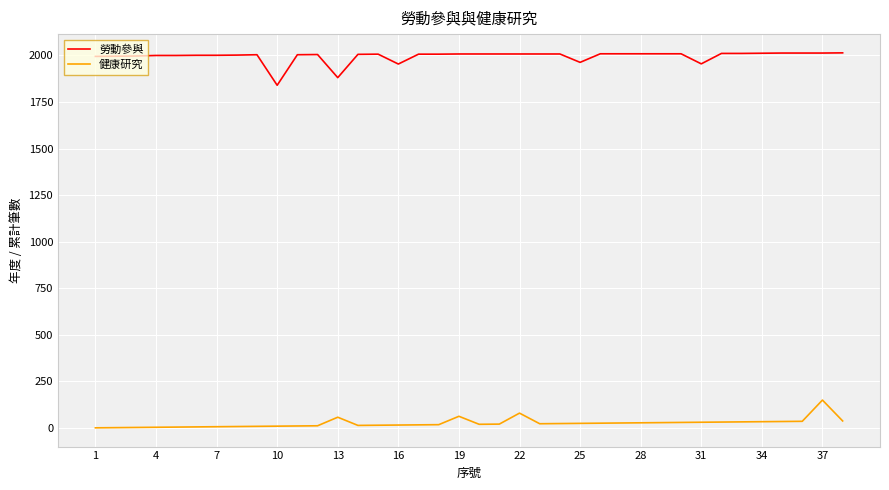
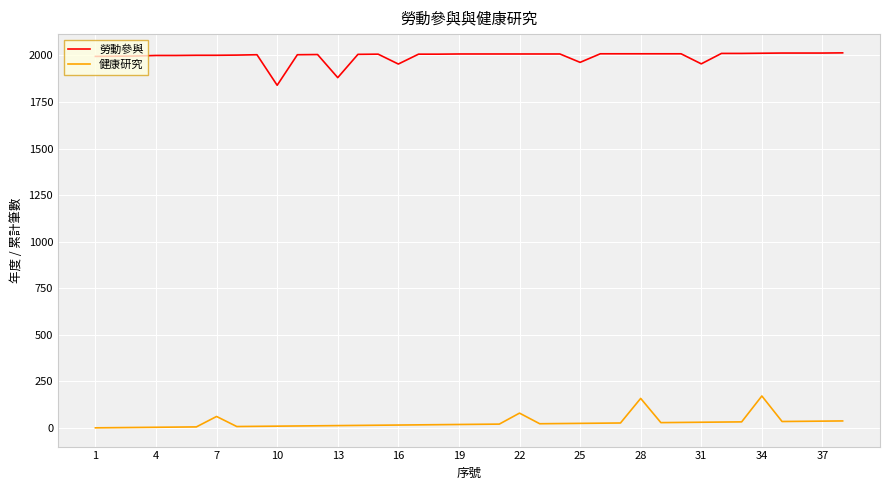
健康研究, 7: 10 -> 60
健康研究, 13: 60 -> 10
健康研究, 19: 60 -> 20
健康研究, 28: 30 -> 160
健康研究, 34: 30 -> 170
健康研究, 37: 150 -> 40
